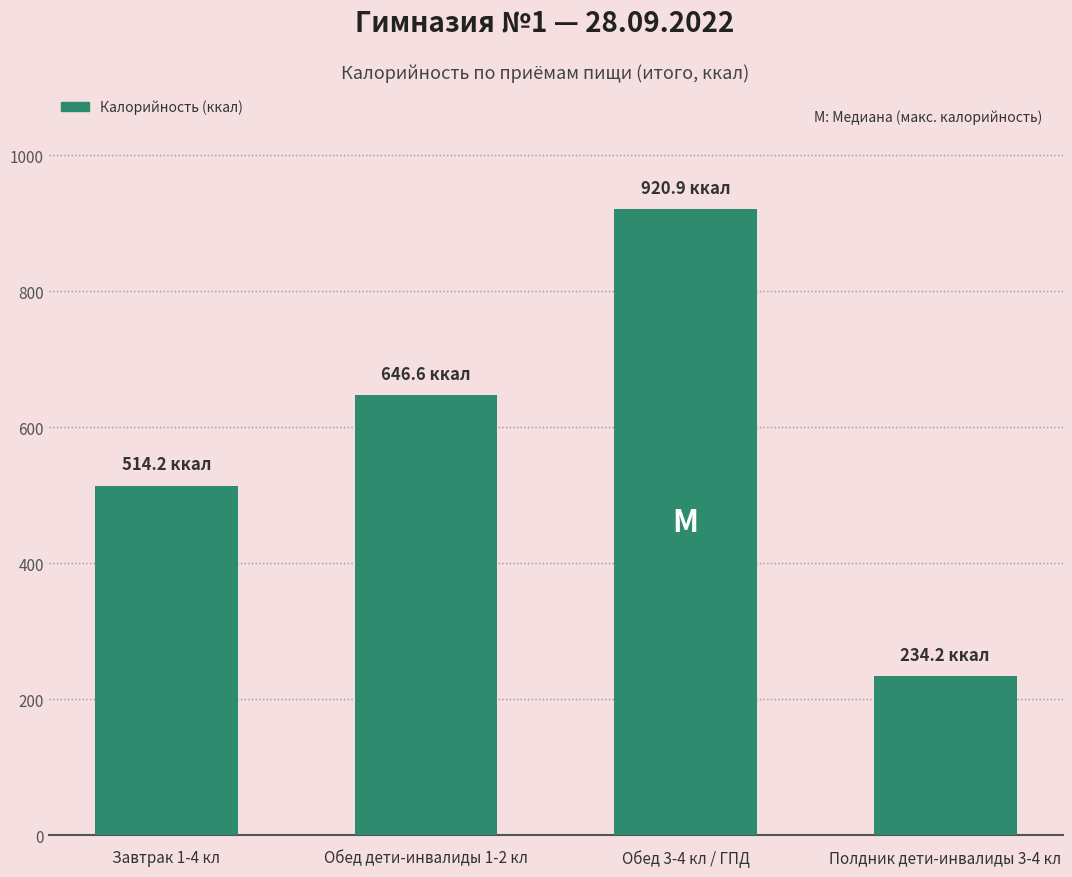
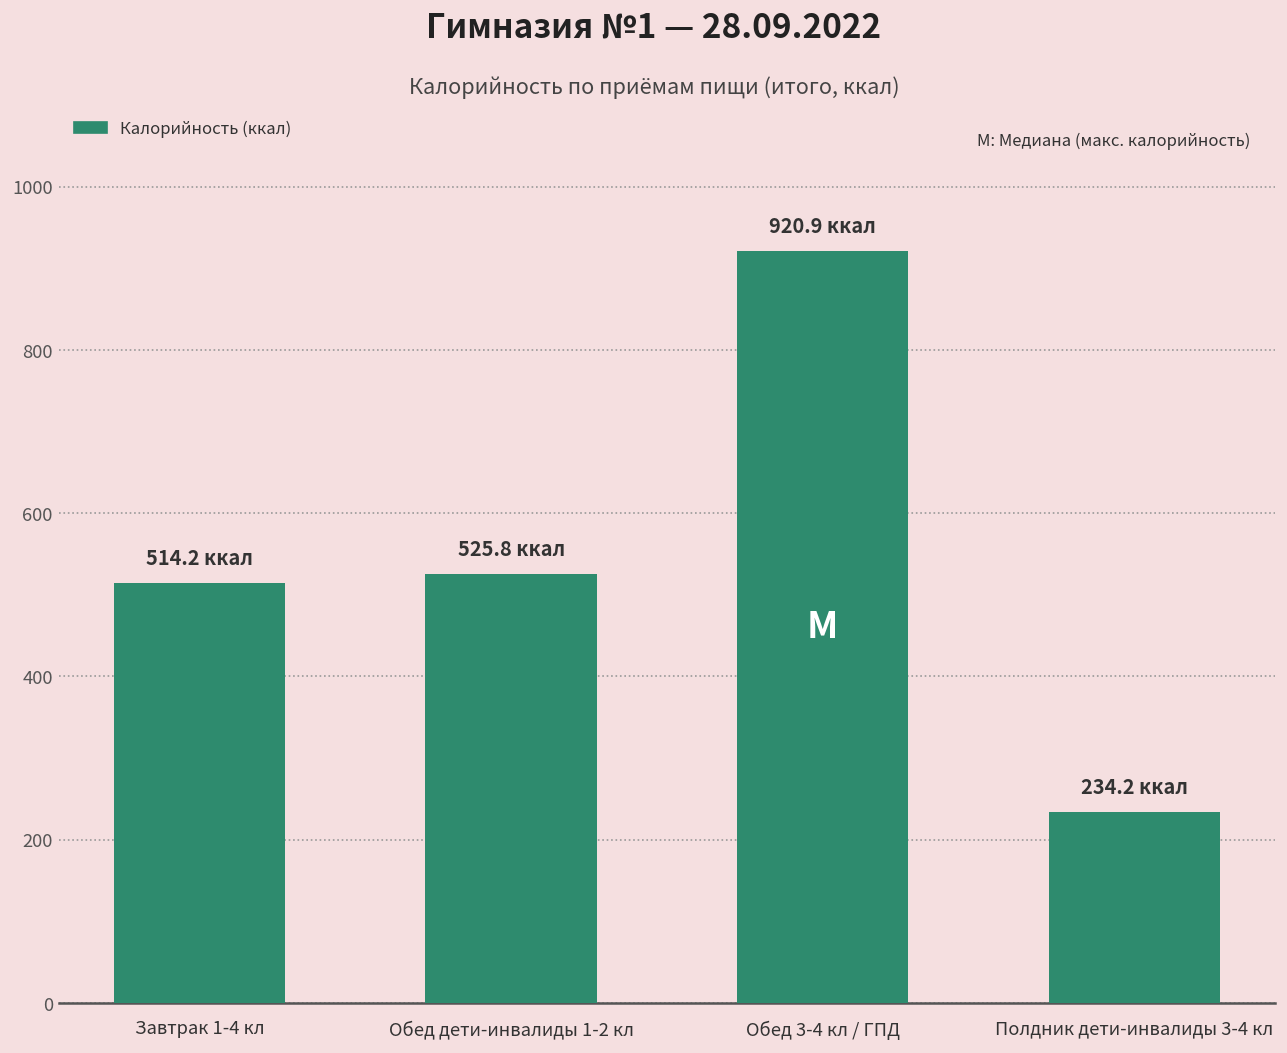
Обед дети-инвалиды 1-2 кл: 646.6 -> 525.8
